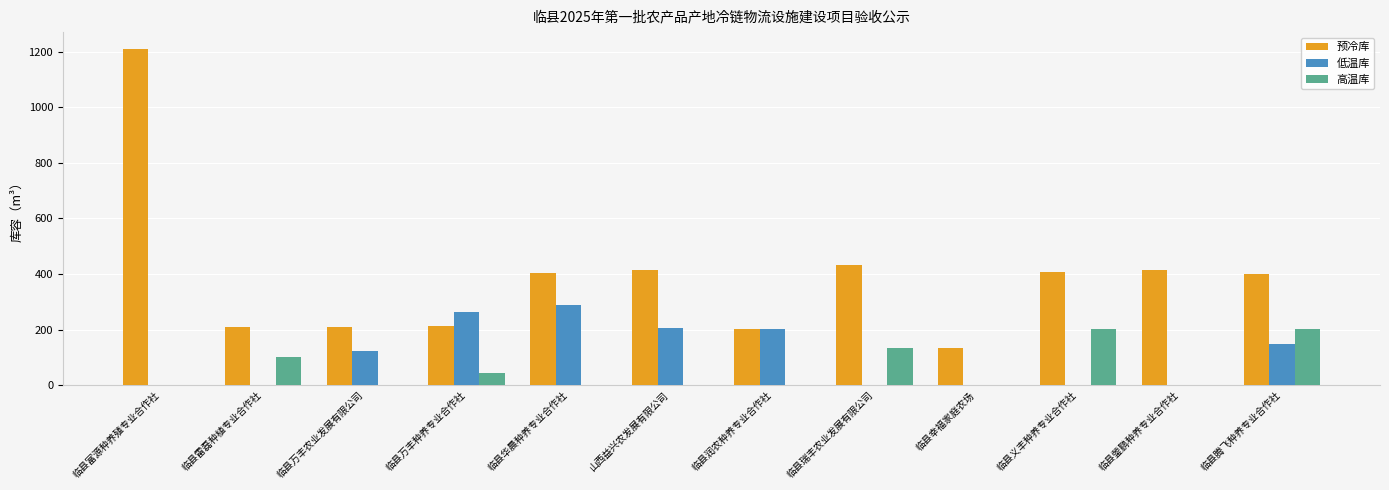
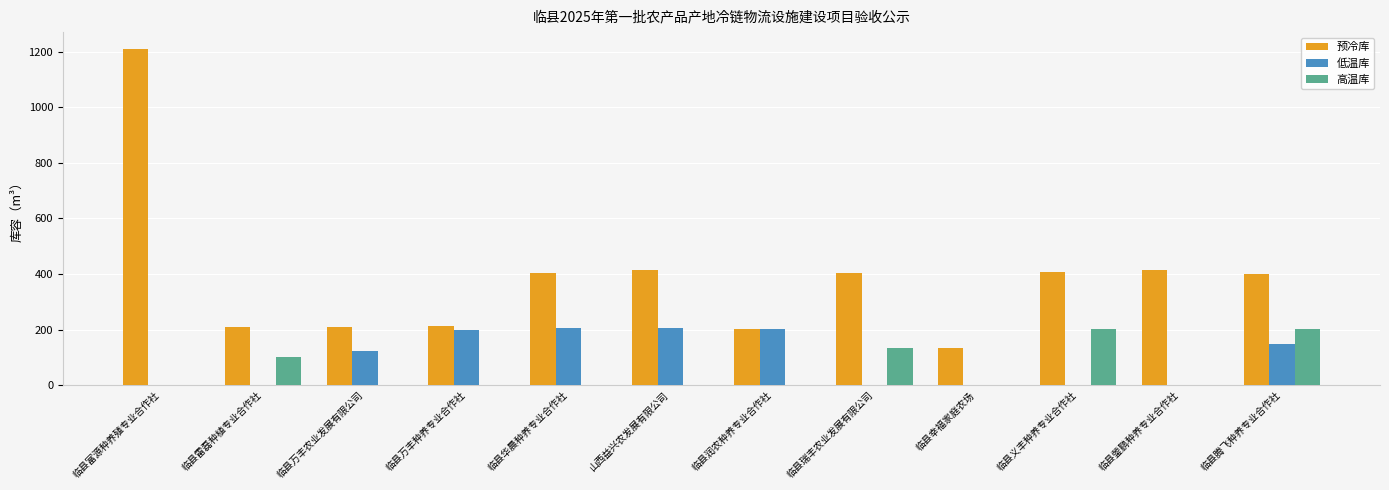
低温库, 临县万丰种养专业合作社: 260 -> 200
高温库, 临县万丰种养专业合作社: 40 -> 0
低温库, 临县华晨种养专业合作社: 290 -> 210
预冷库, 临县瑞丰农业发展有限公司: 430 -> 400
